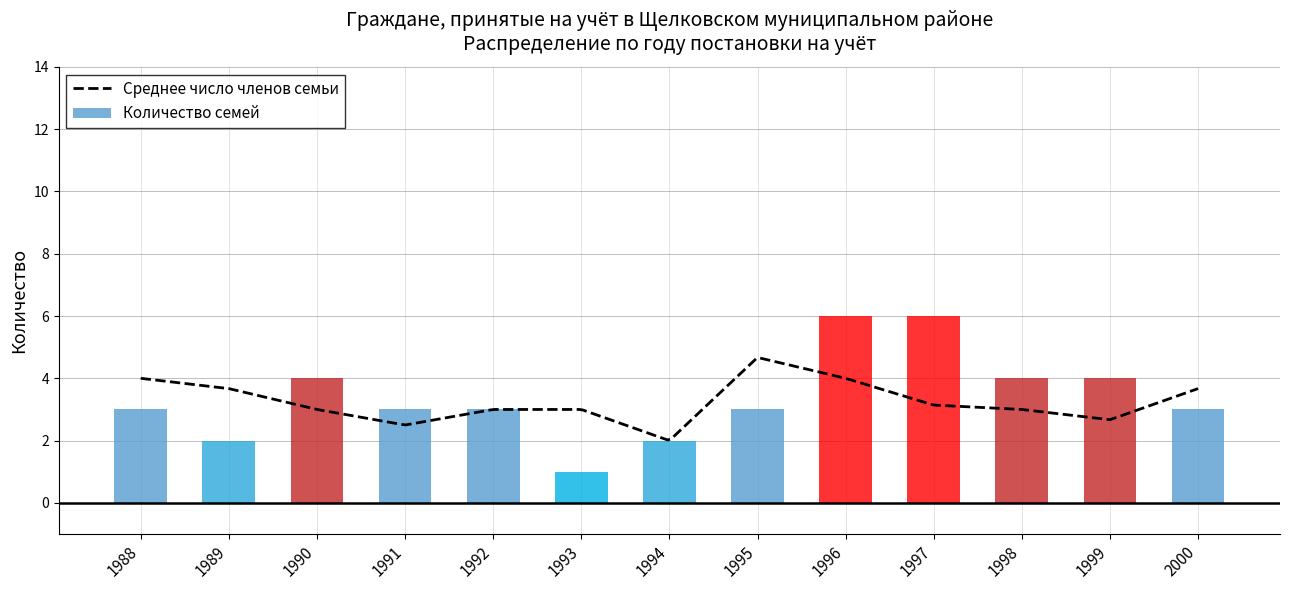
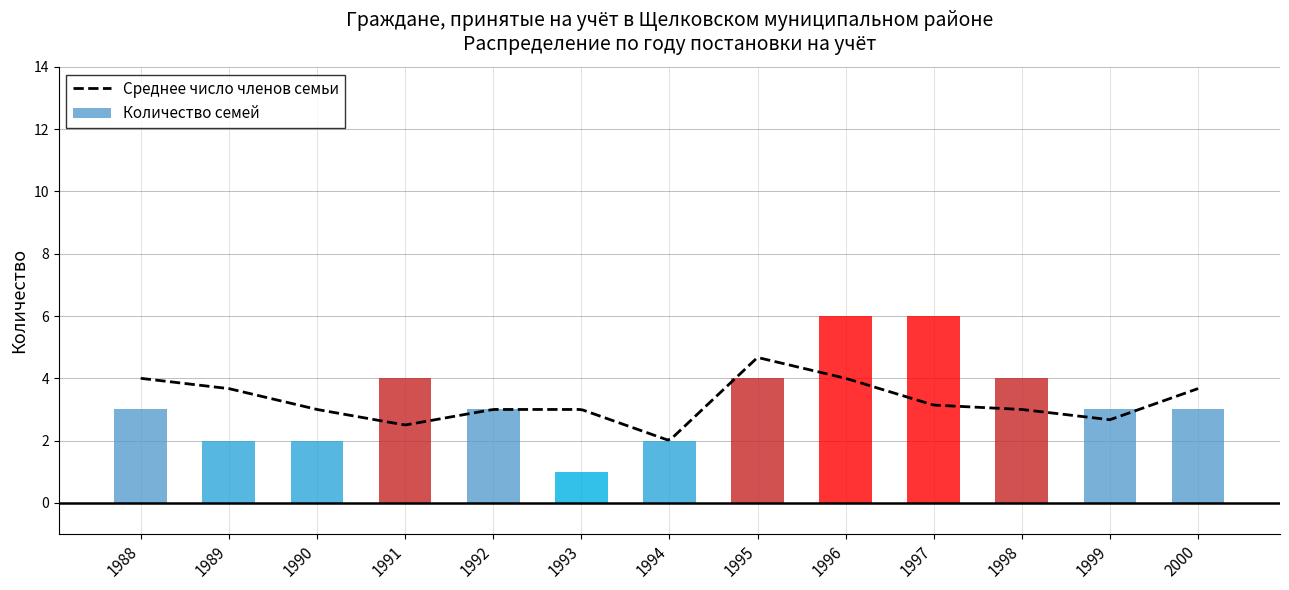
Количество семей, 1990: 4 -> 2
Количество семей, 1991: 3 -> 4
Количество семей, 1995: 3 -> 4
Количество семей, 1999: 4 -> 3
